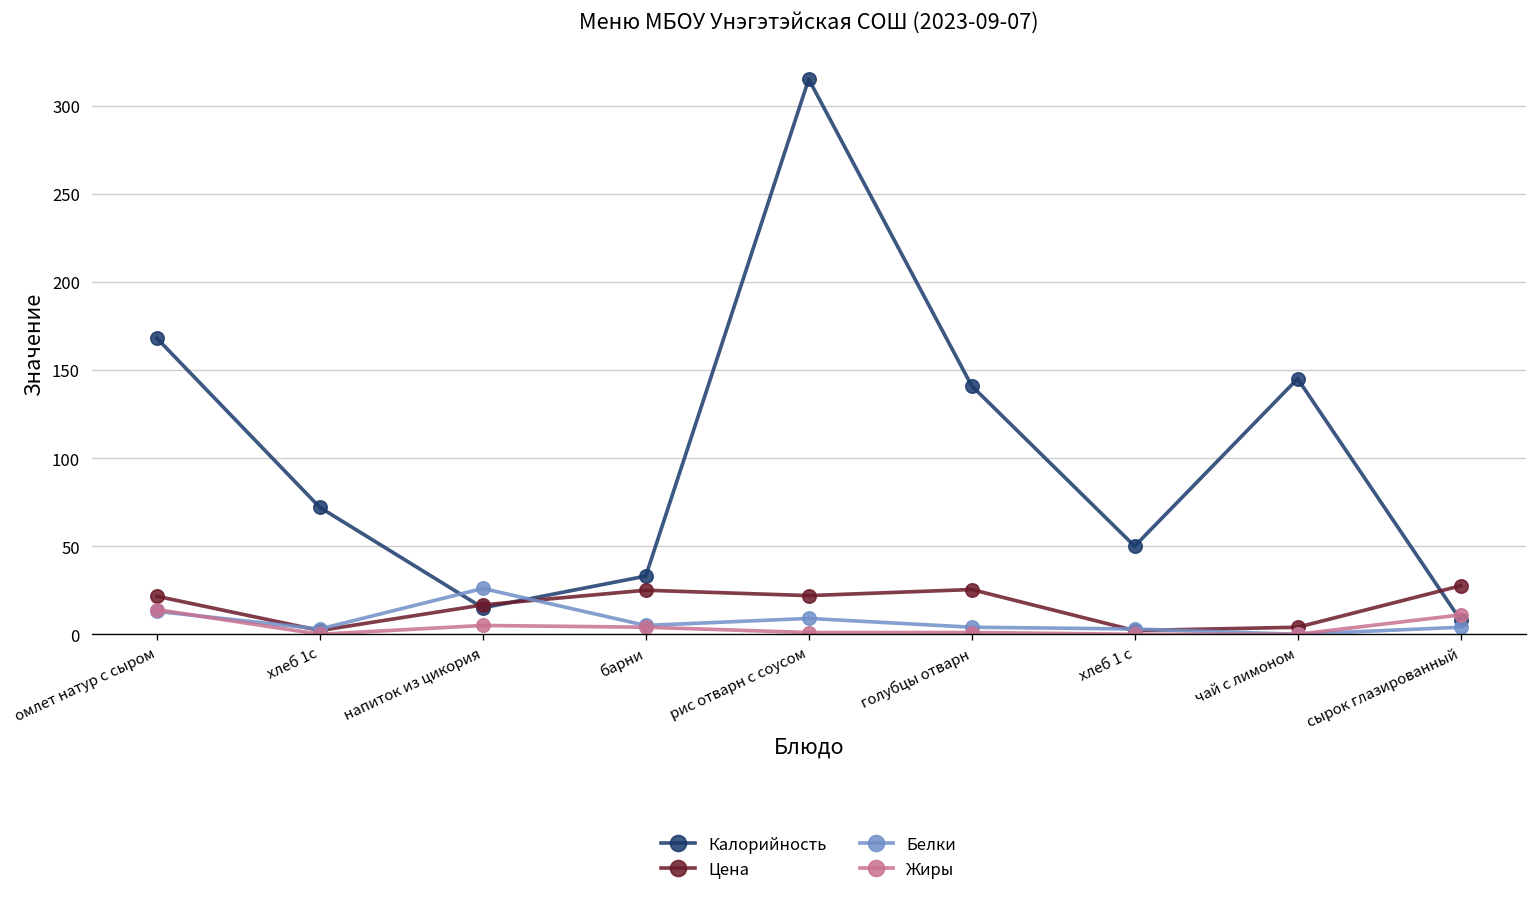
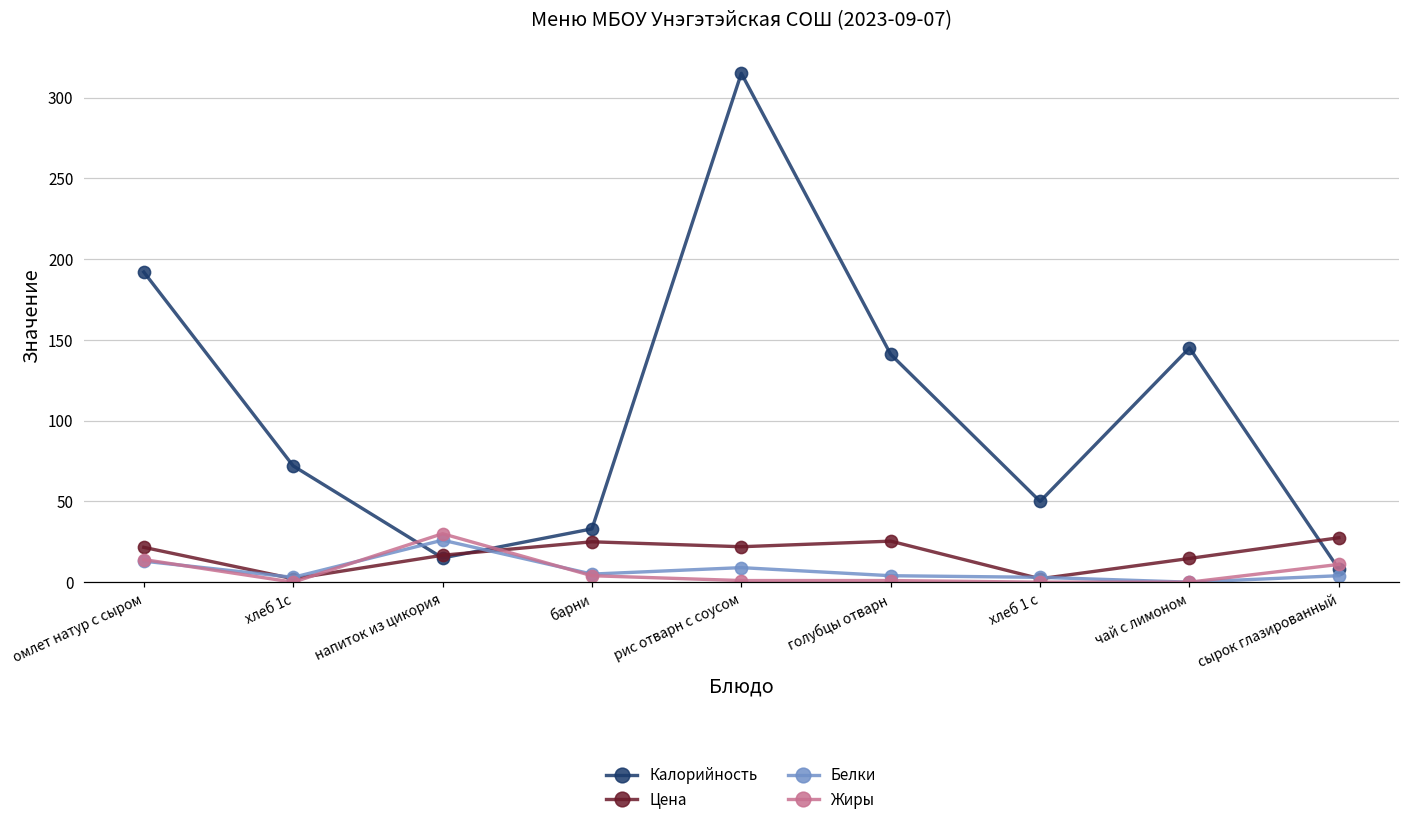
Калорийность, омлет натур с сыром: 168 -> 192
Жиры, напиток из цикория: 5 -> 30
Цена, чай с лимоном: 4 -> 15
